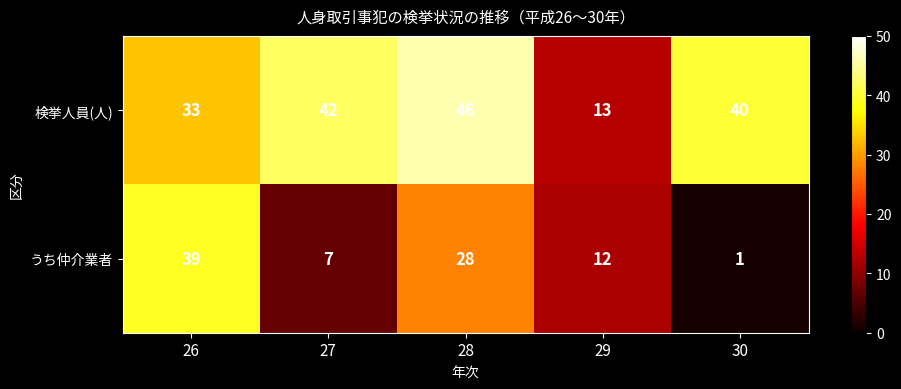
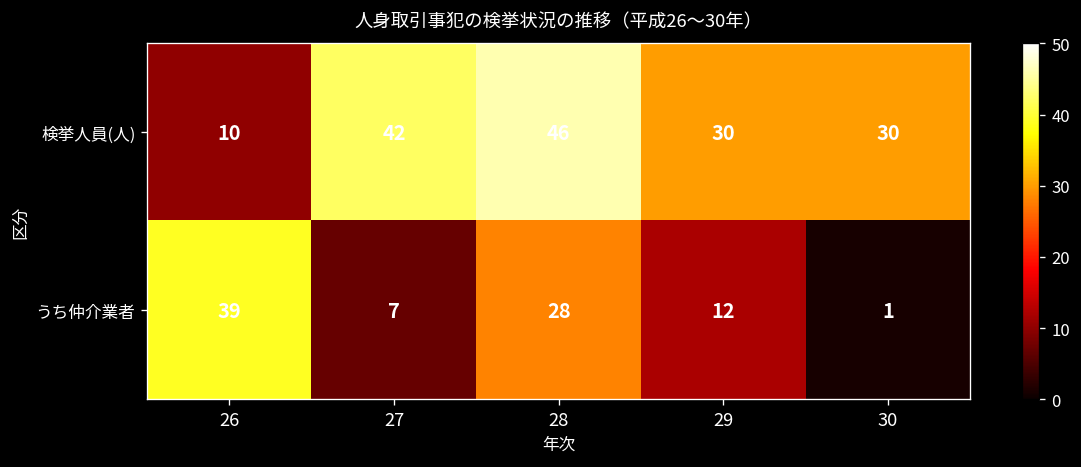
検挙人員(人), 26: 33 -> 10
検挙人員(人), 29: 13 -> 30
検挙人員(人), 30: 40 -> 30
